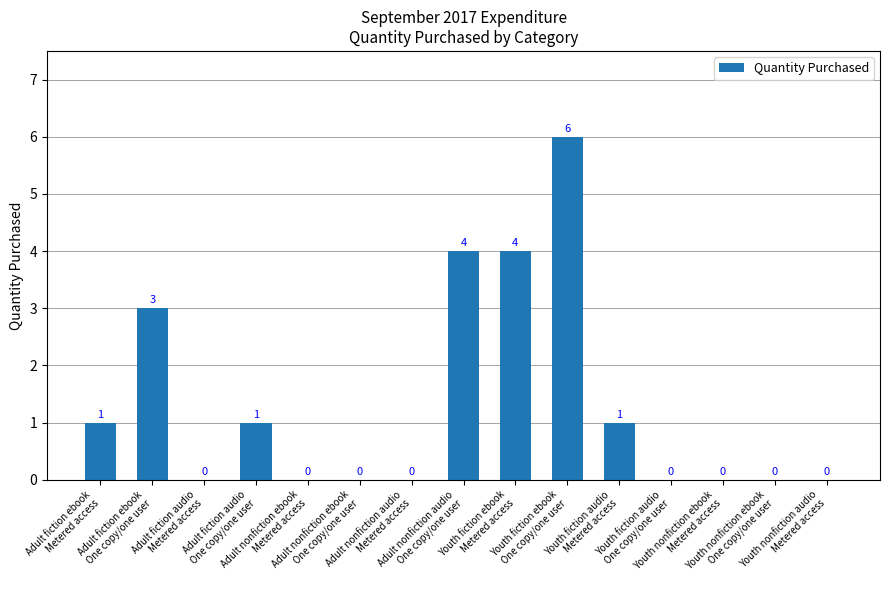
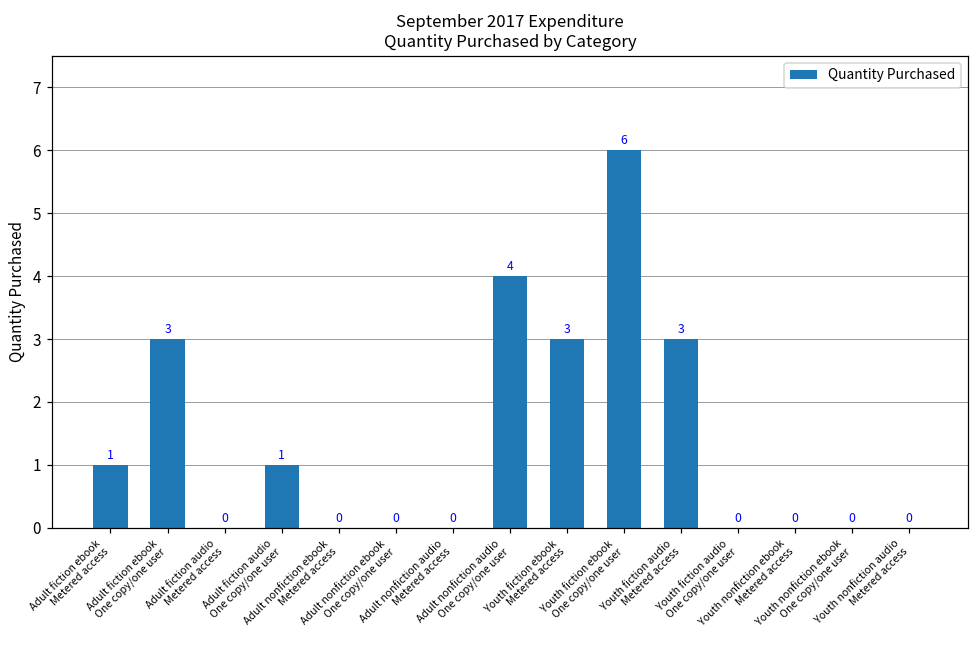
Youth fiction ebook Metered access: 4 -> 3
Youth fiction audio Metered access: 1 -> 3
